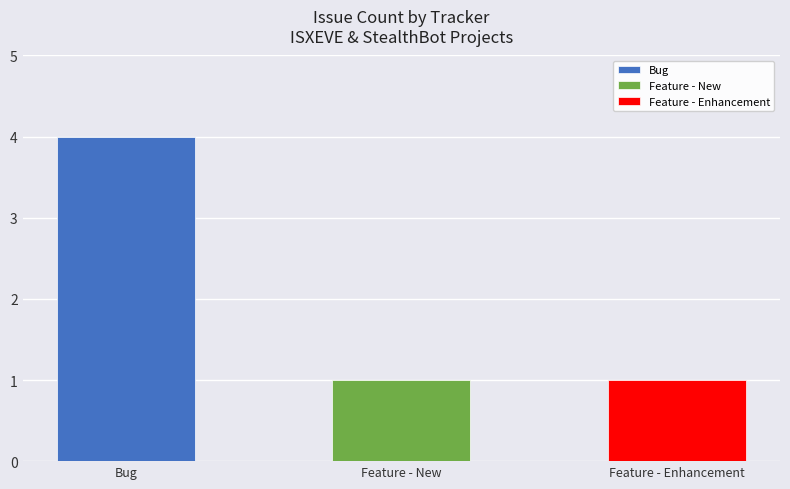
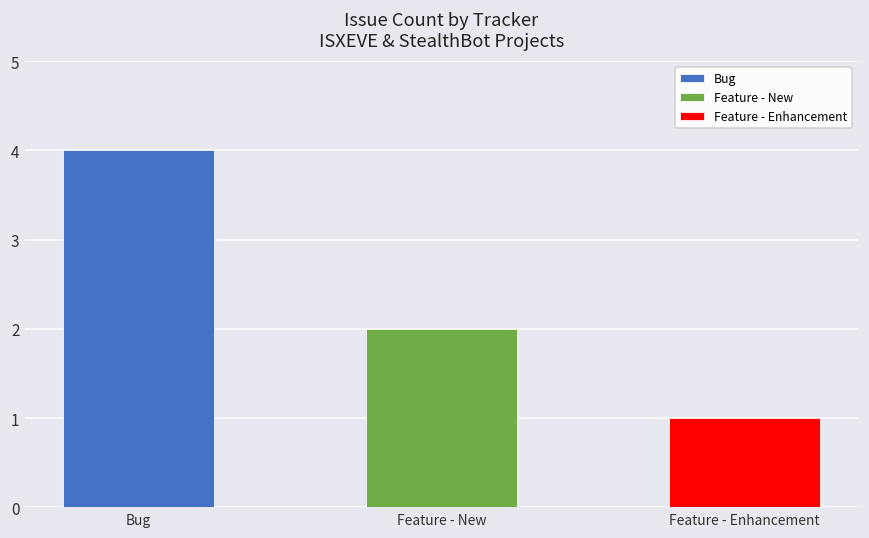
Feature - New, Feature - New: 1 -> 2
